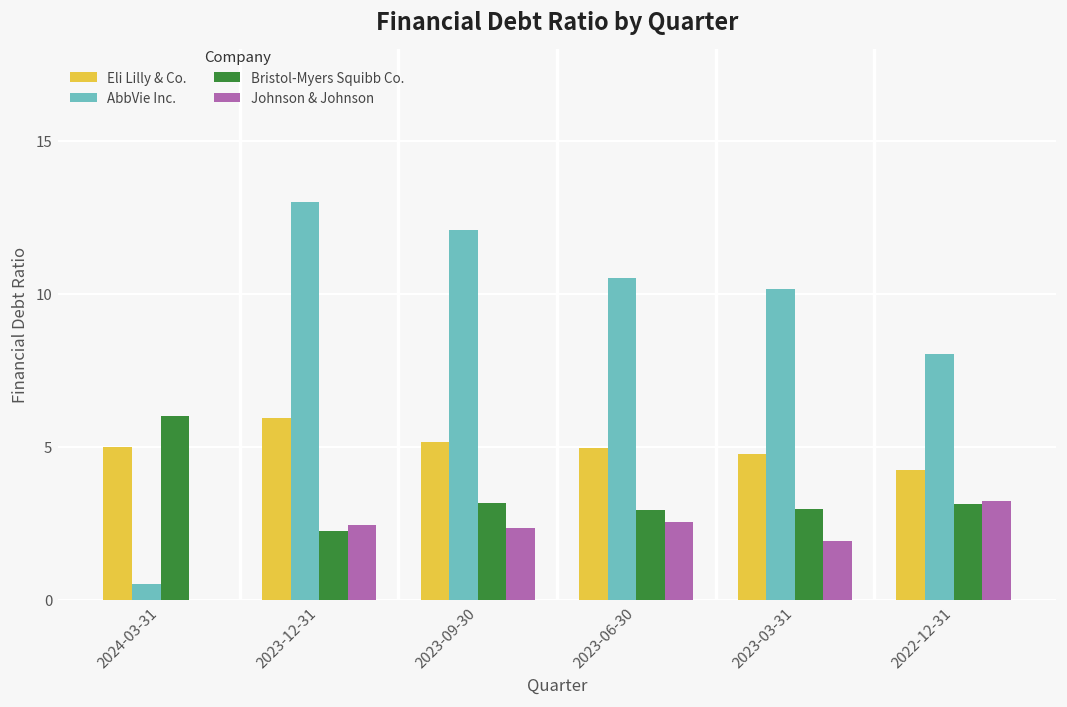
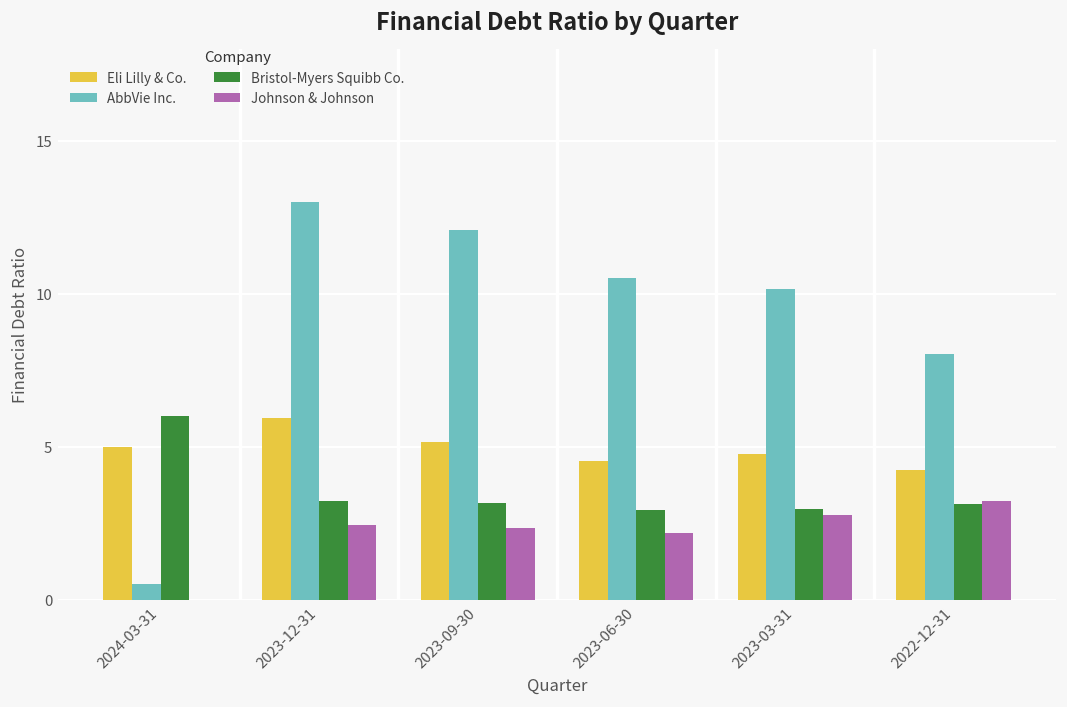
Bristol-Myers Squibb Co., 2023-12-31: 2.3 -> 3.2
Eli Lilly & Co., 2023-06-30: 5.0 -> 4.6
Johnson & Johnson, 2023-06-30: 2.6 -> 2.2
Johnson & Johnson, 2023-03-31: 1.9 -> 2.8
